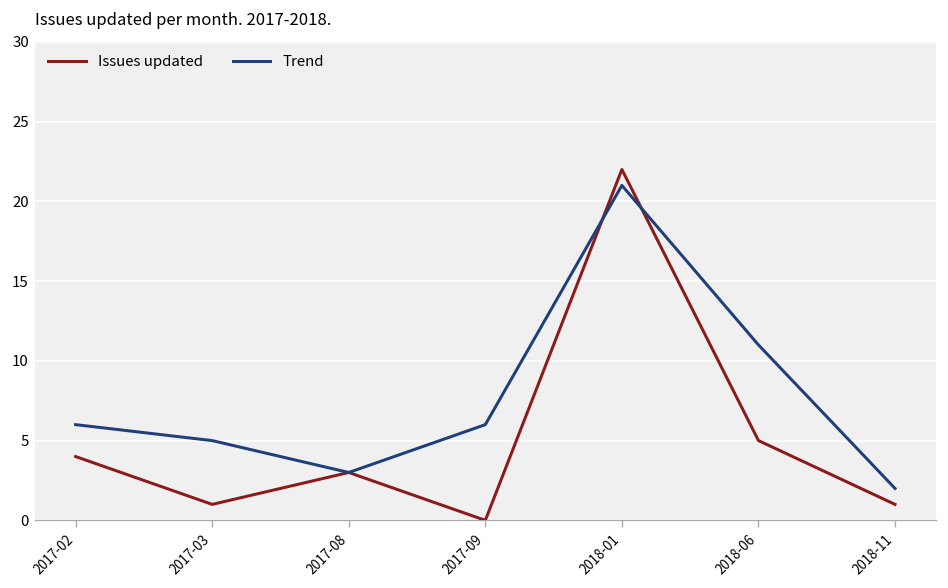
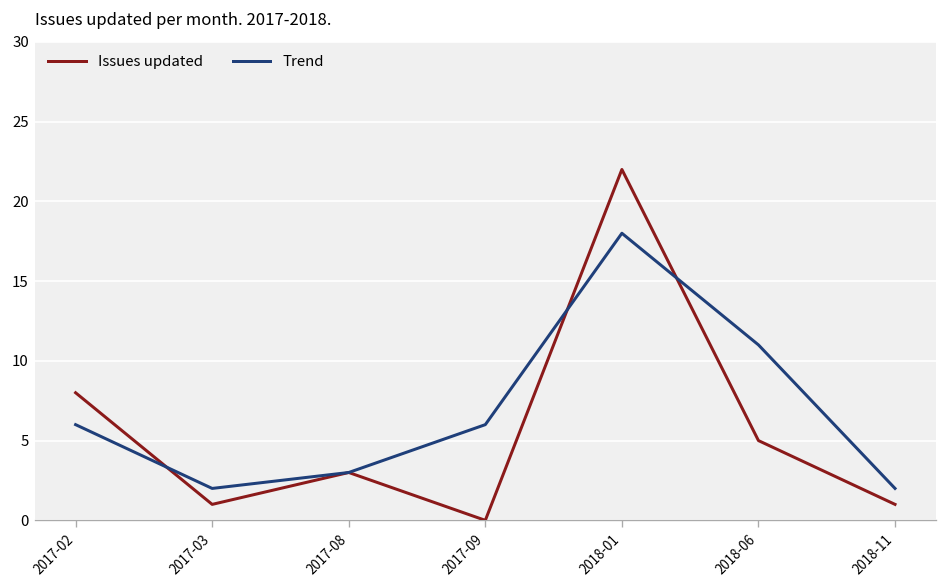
Issues updated, 2017-02: 4 -> 8
Trend, 2017-03: 5 -> 2
Trend, 2018-01: 21 -> 18
